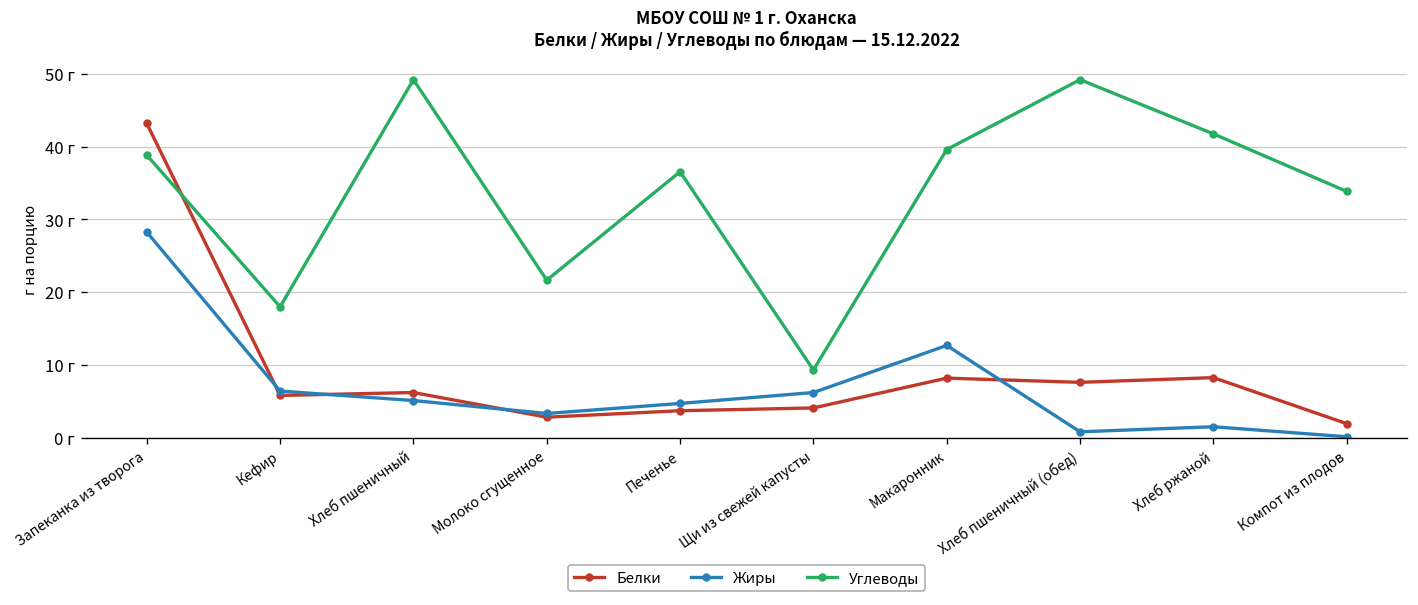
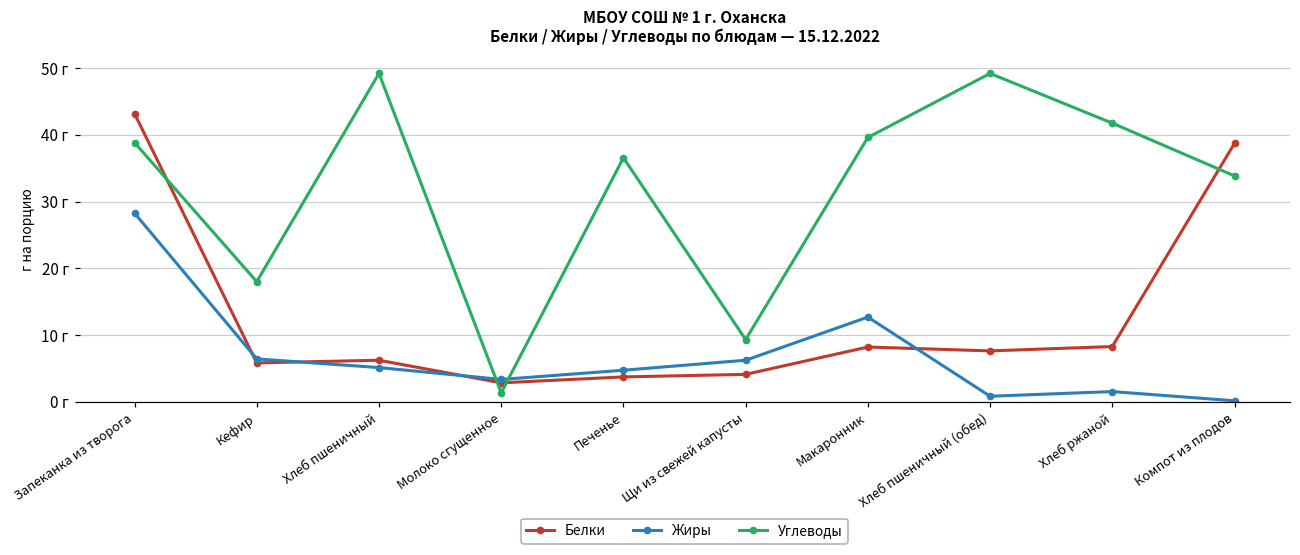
Углеводы, Молоко сгущенное: 22 г -> 1 г
Белки, Компот из плодов: 2 г -> 39 г
